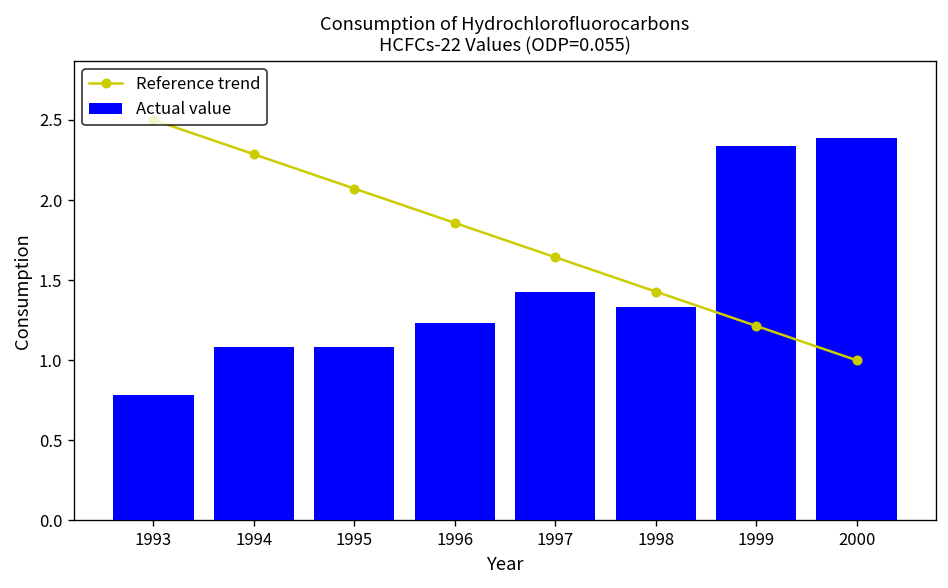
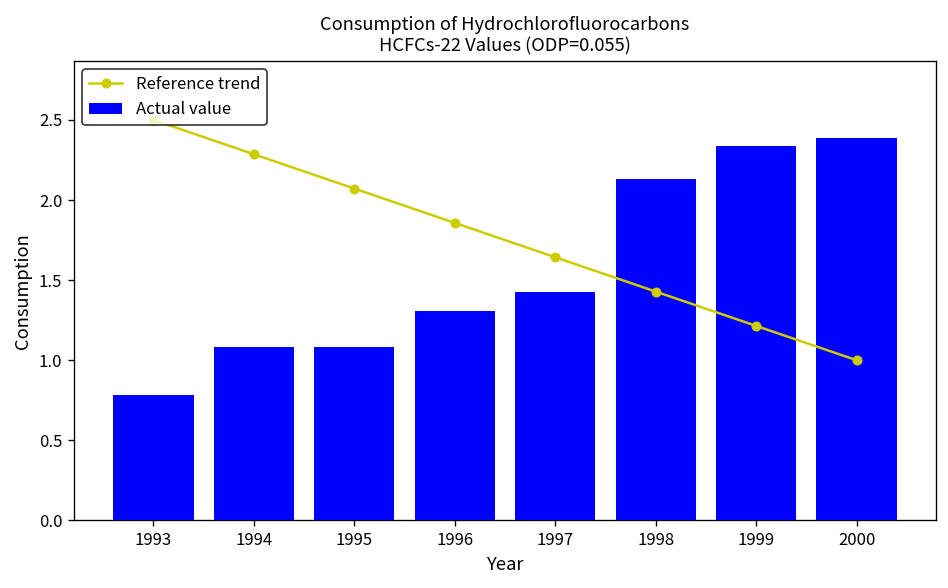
Actual value, 1996: 1.23 -> 1.31
Actual value, 1998: 1.33 -> 2.13
